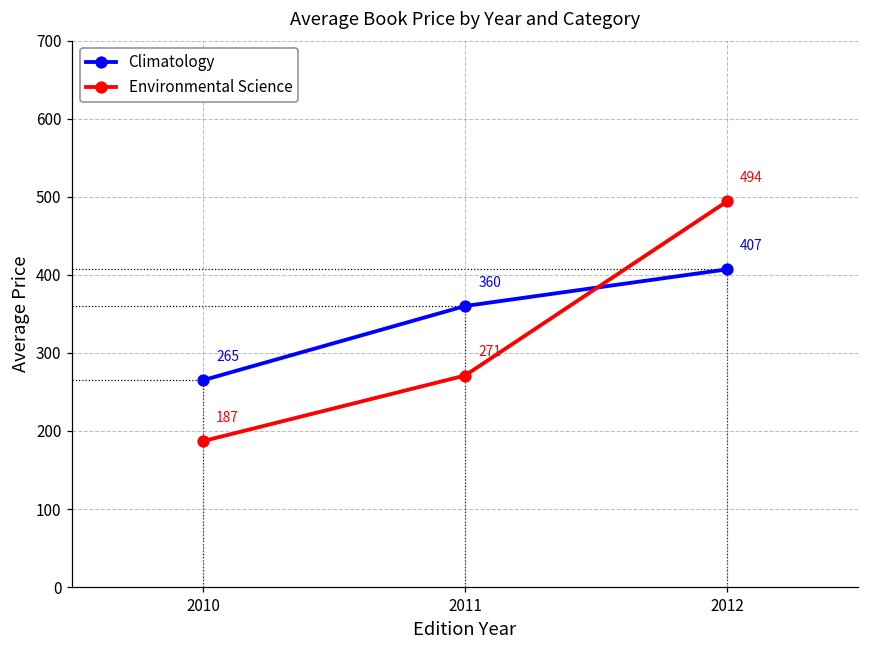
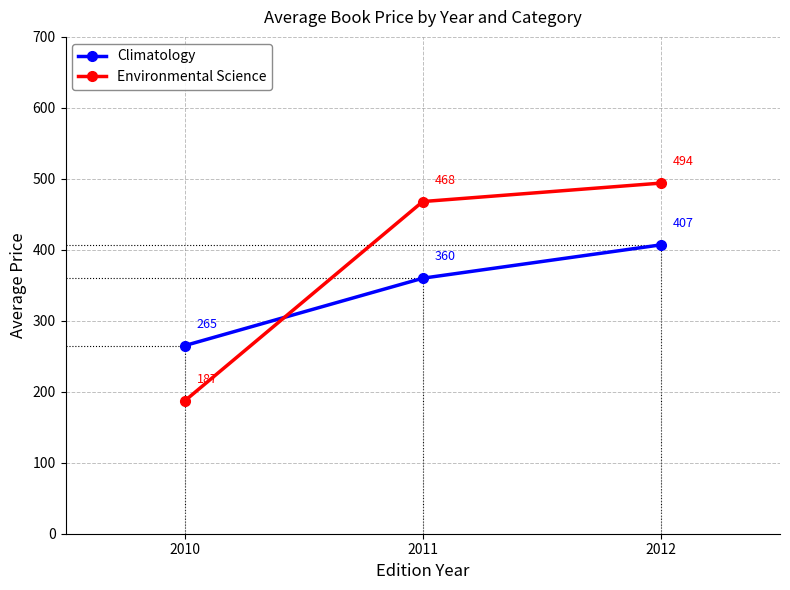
Environmental Science, 2011: 271 -> 468
